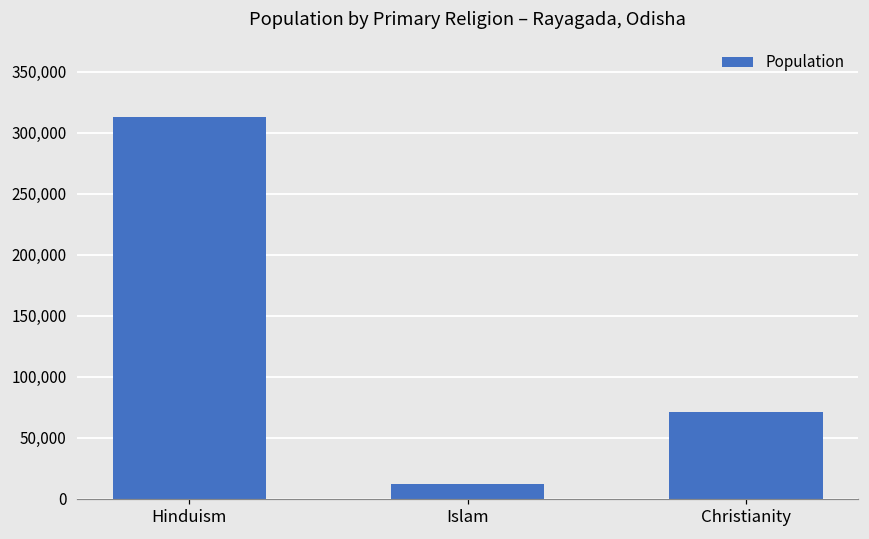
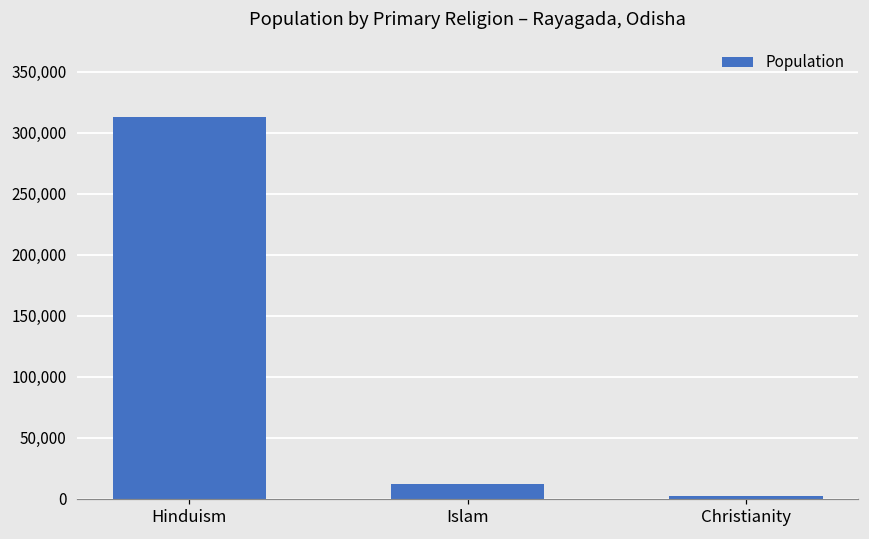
Christianity: 71,000 -> 2,000
